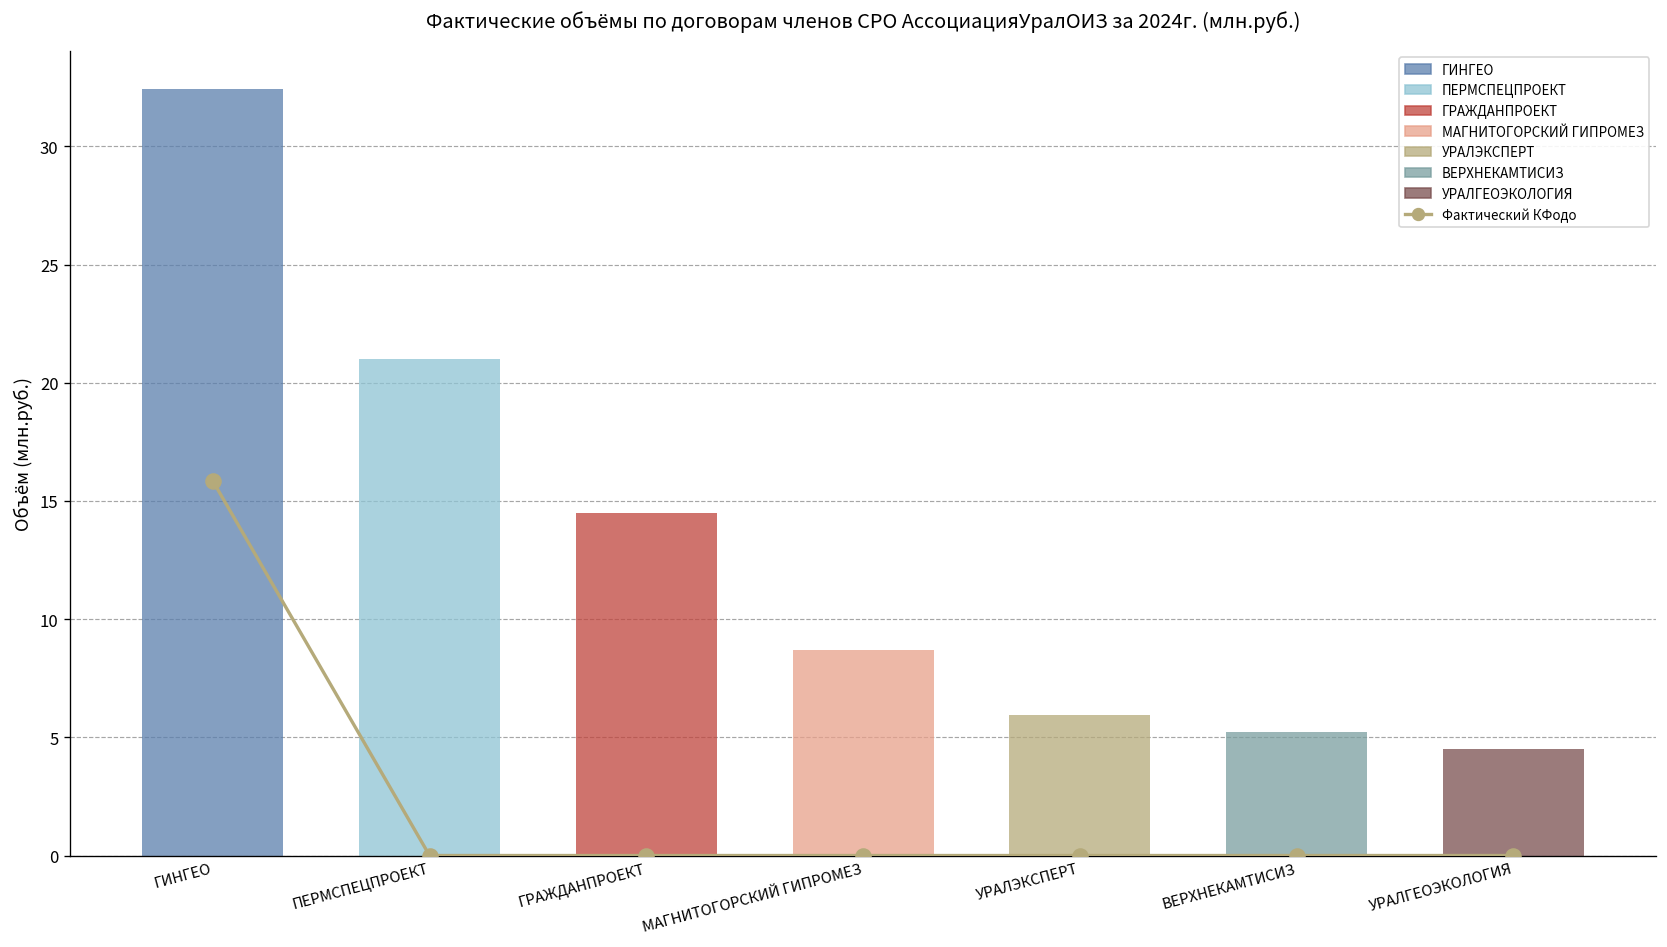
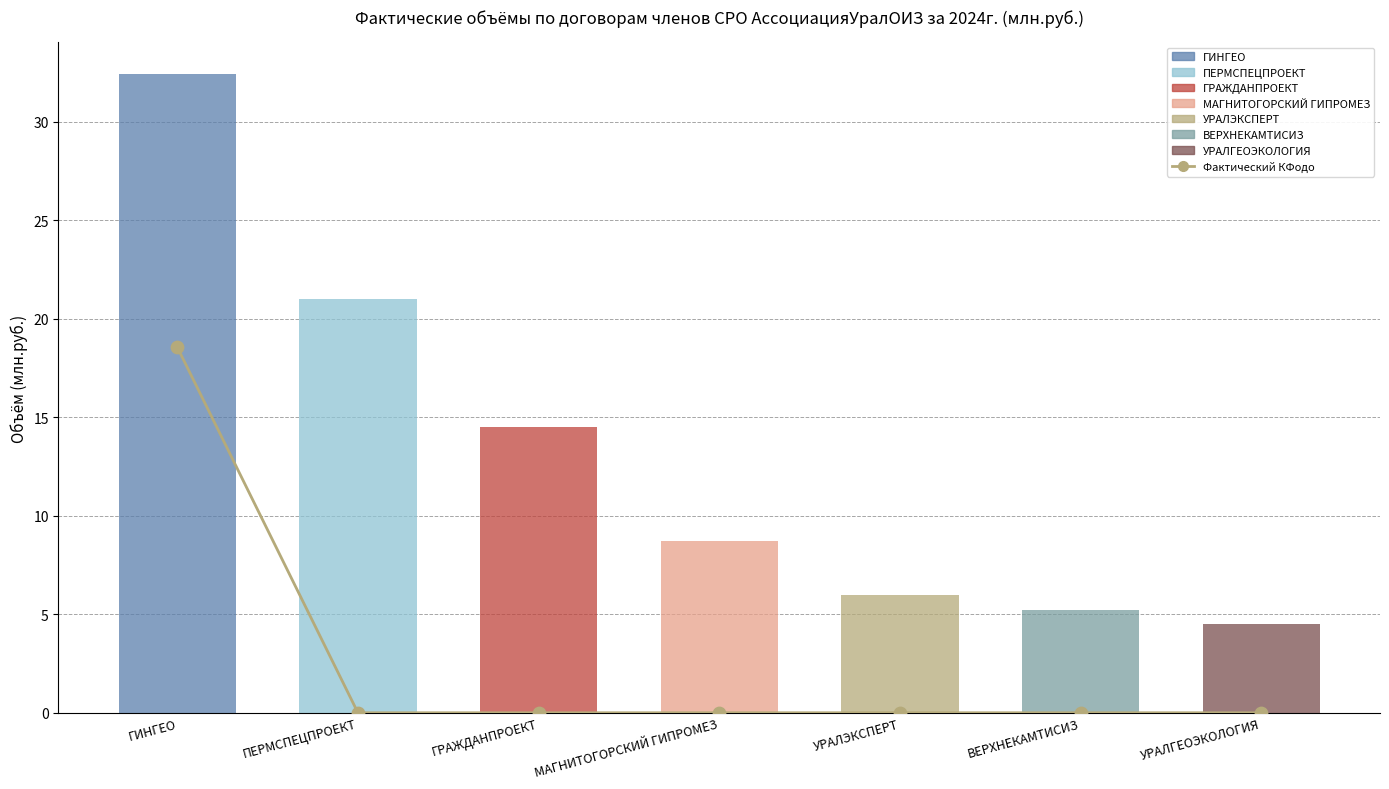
Фактический КФодо, ГИНГЕО: 15.9 -> 18.6
